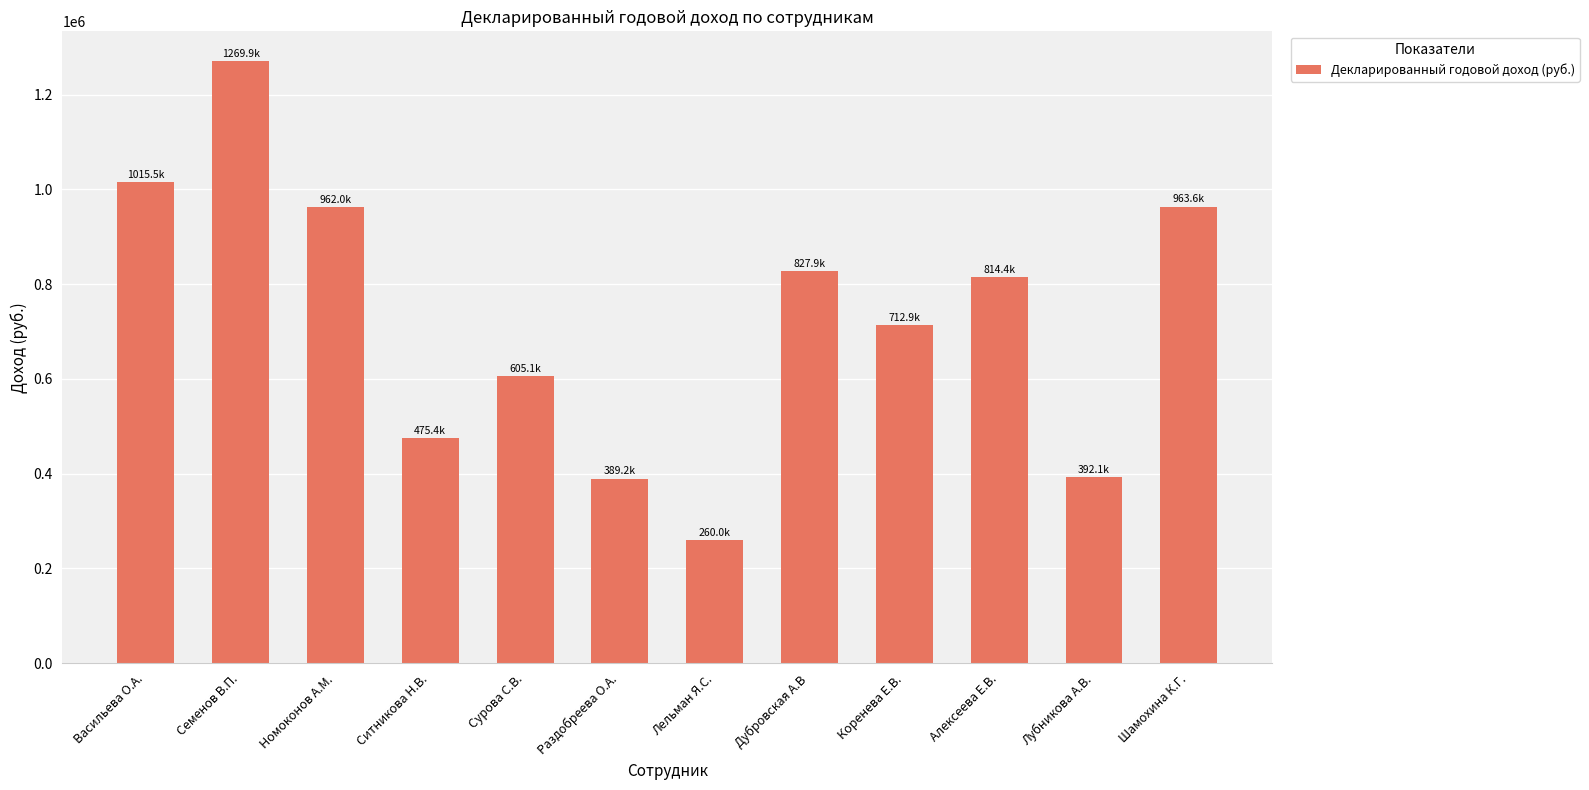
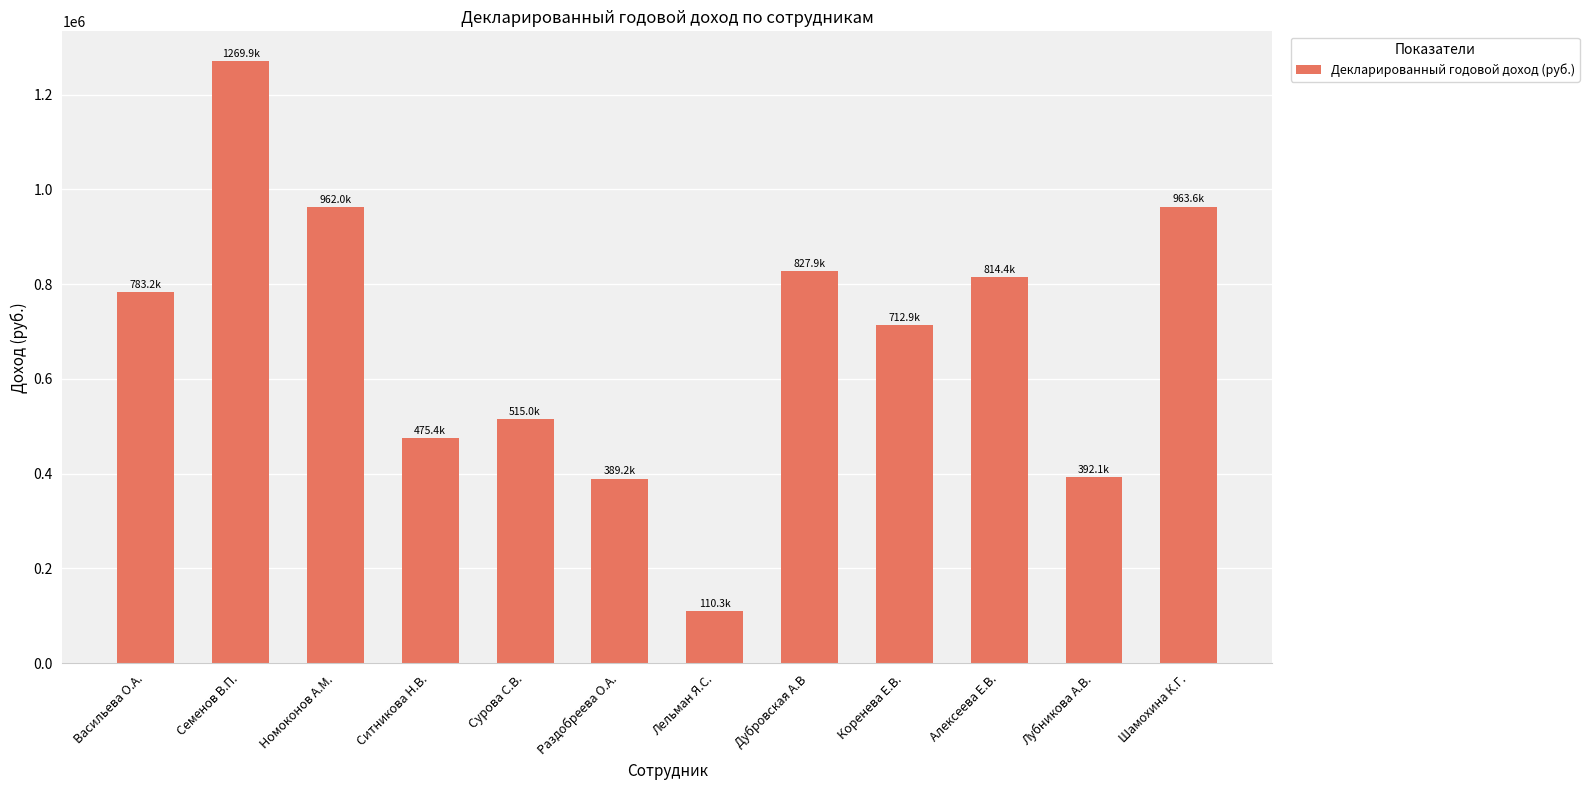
Васильева О.А.: 1015.5k -> 783.2k
Сурова С.В.: 605.1k -> 515.0k
Лельман Я.С.: 260.0k -> 110.3k
